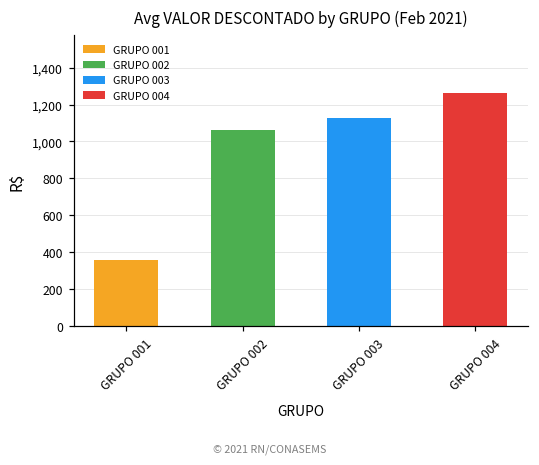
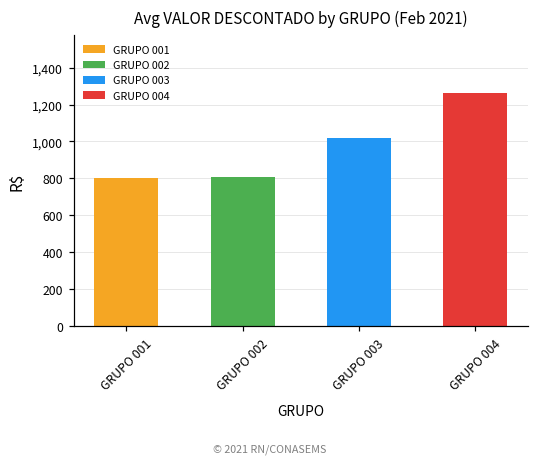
GRUPO 001: 360 -> 800
GRUPO 002: 1,060 -> 810
GRUPO 003: 1,130 -> 1,020
